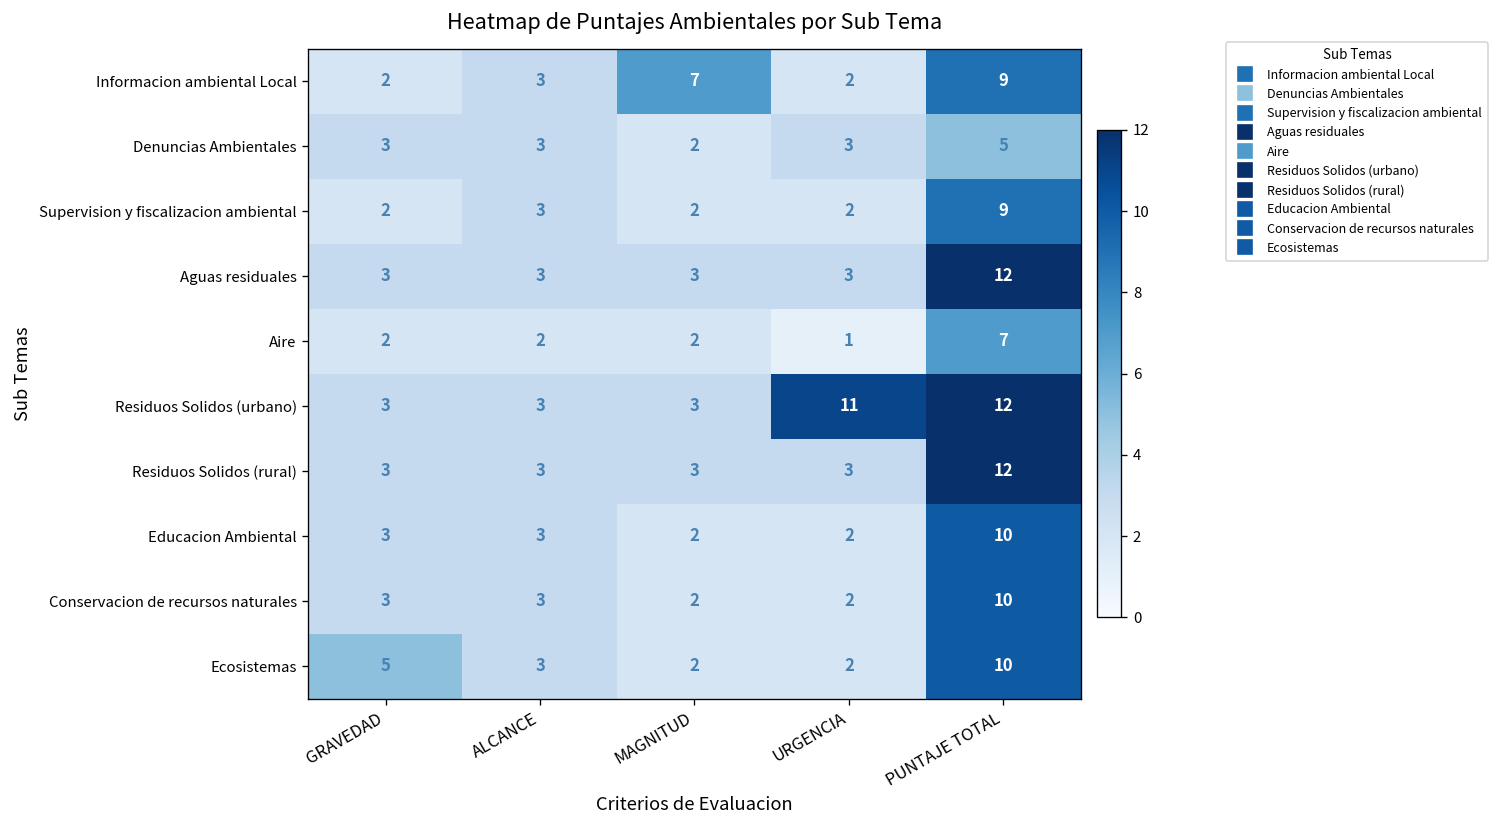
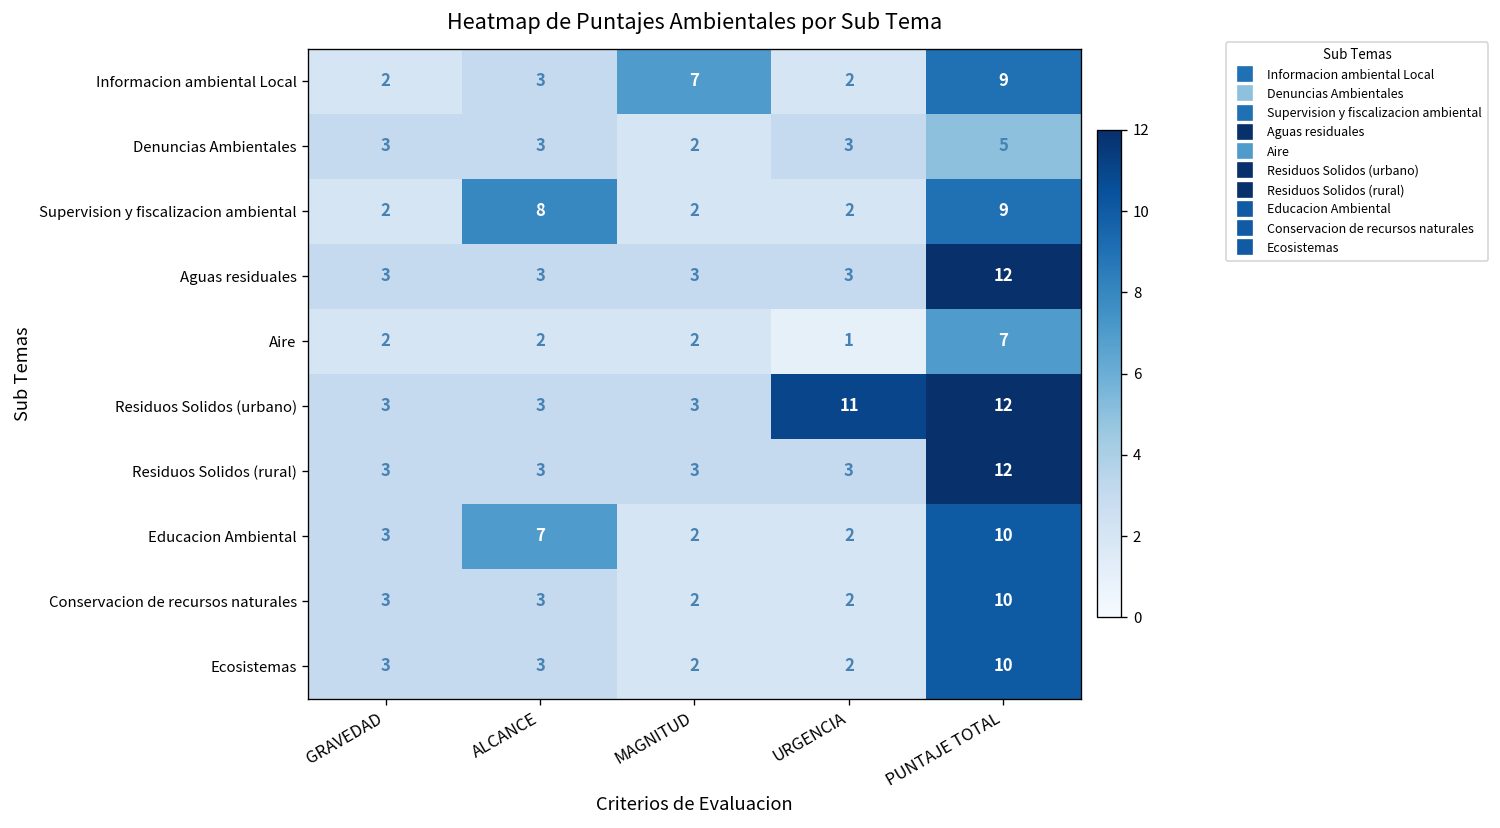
Supervision y fiscalizacion ambiental, ALCANCE: 3 -> 8
Educacion Ambiental, ALCANCE: 3 -> 7
Ecosistemas, GRAVEDAD: 5 -> 3
